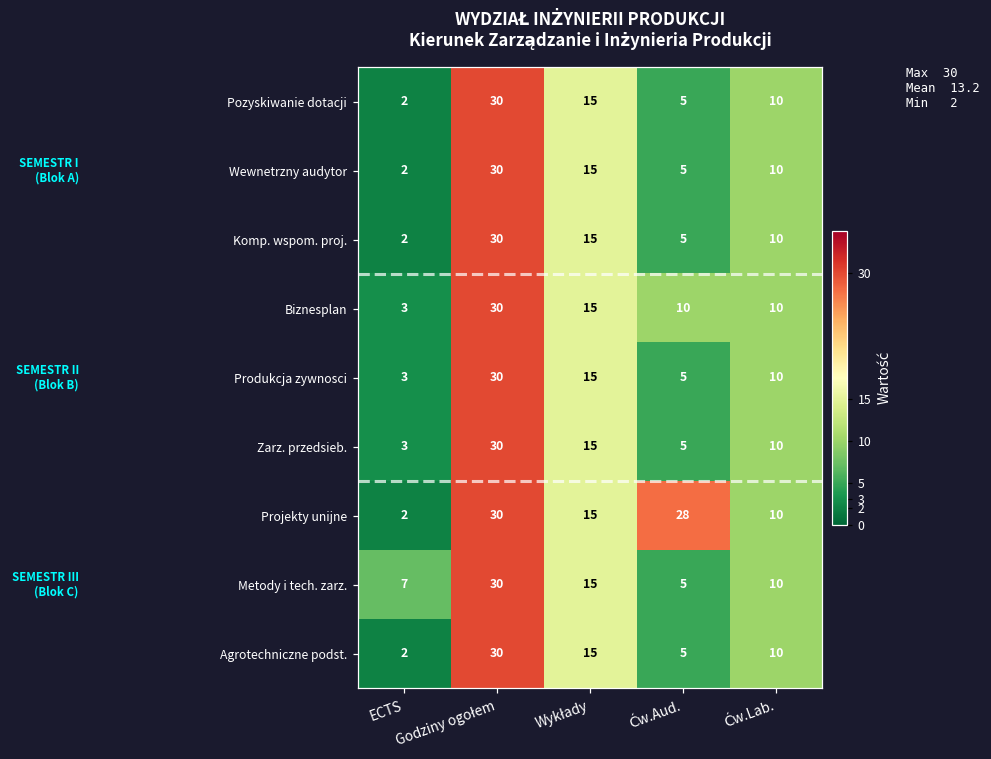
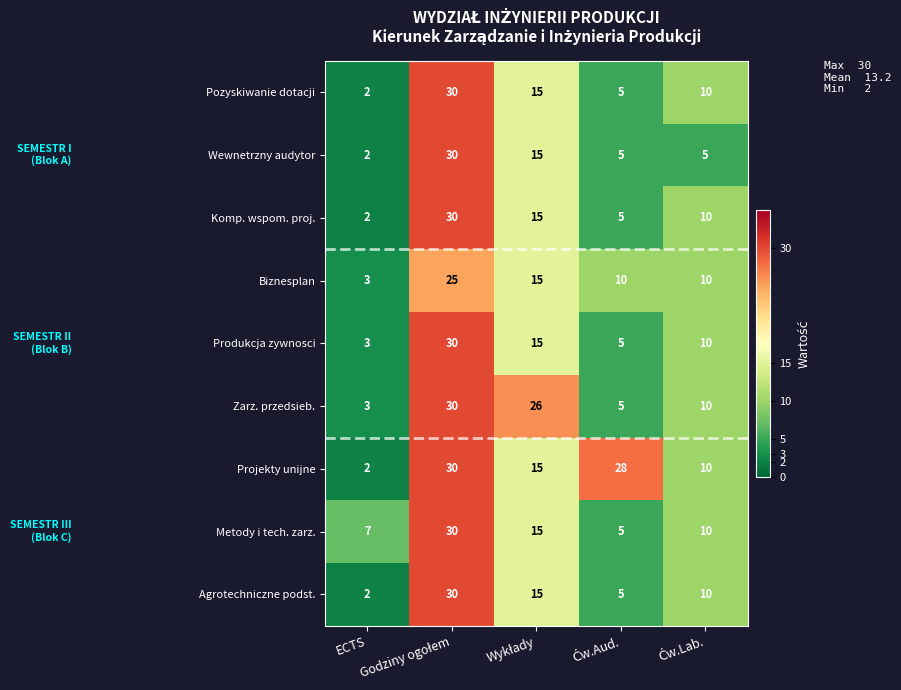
Wewnetrzny audytor, Ćw.Lab.: 10 -> 5
Biznesplan, Godziny ogołem: 30 -> 25
Zarz. przedsieb., Wykłady: 15 -> 26
